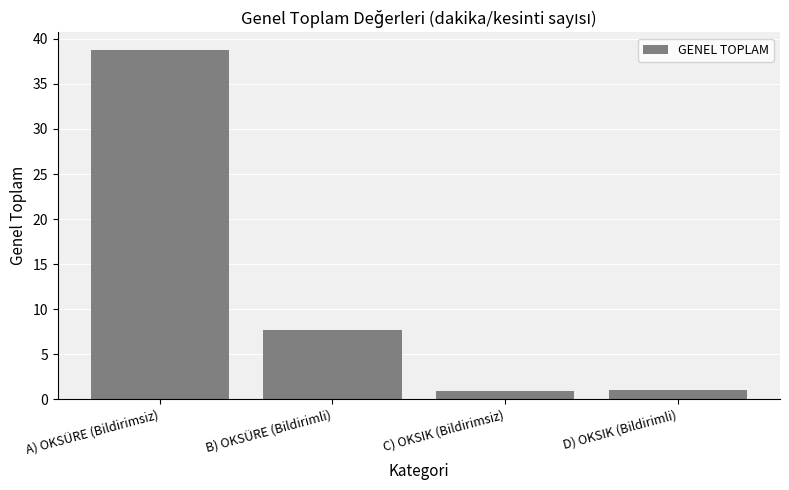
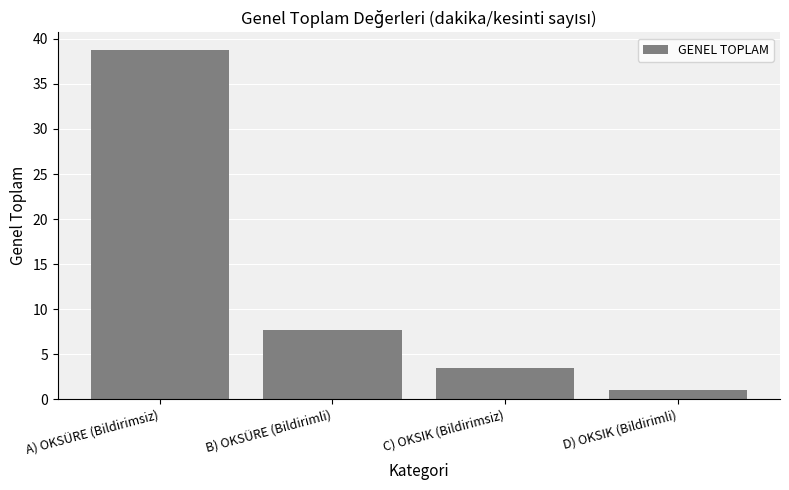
C) OKSIK (Bildirimsiz): 1 -> 3
